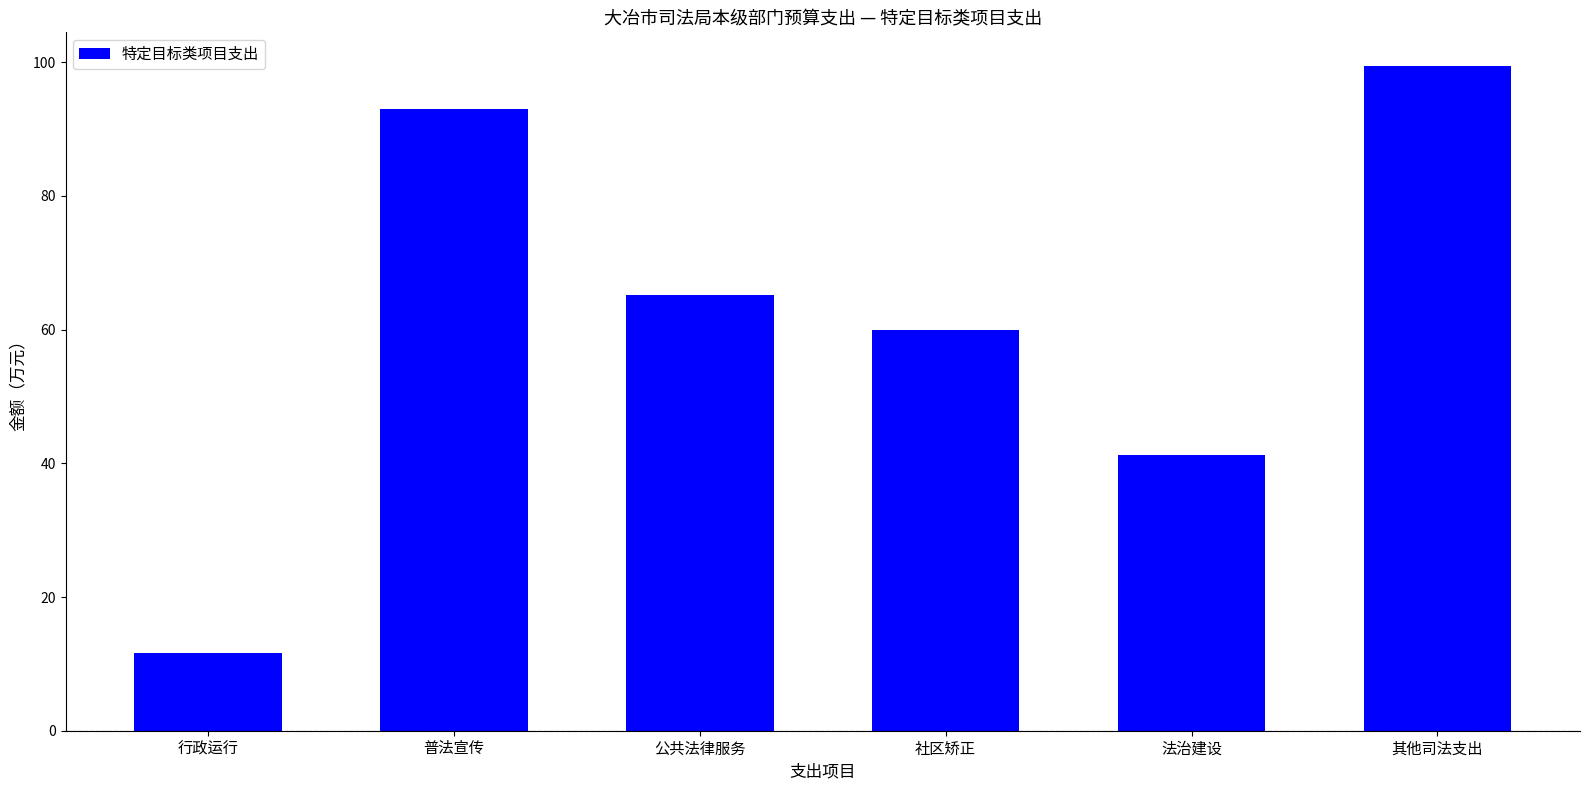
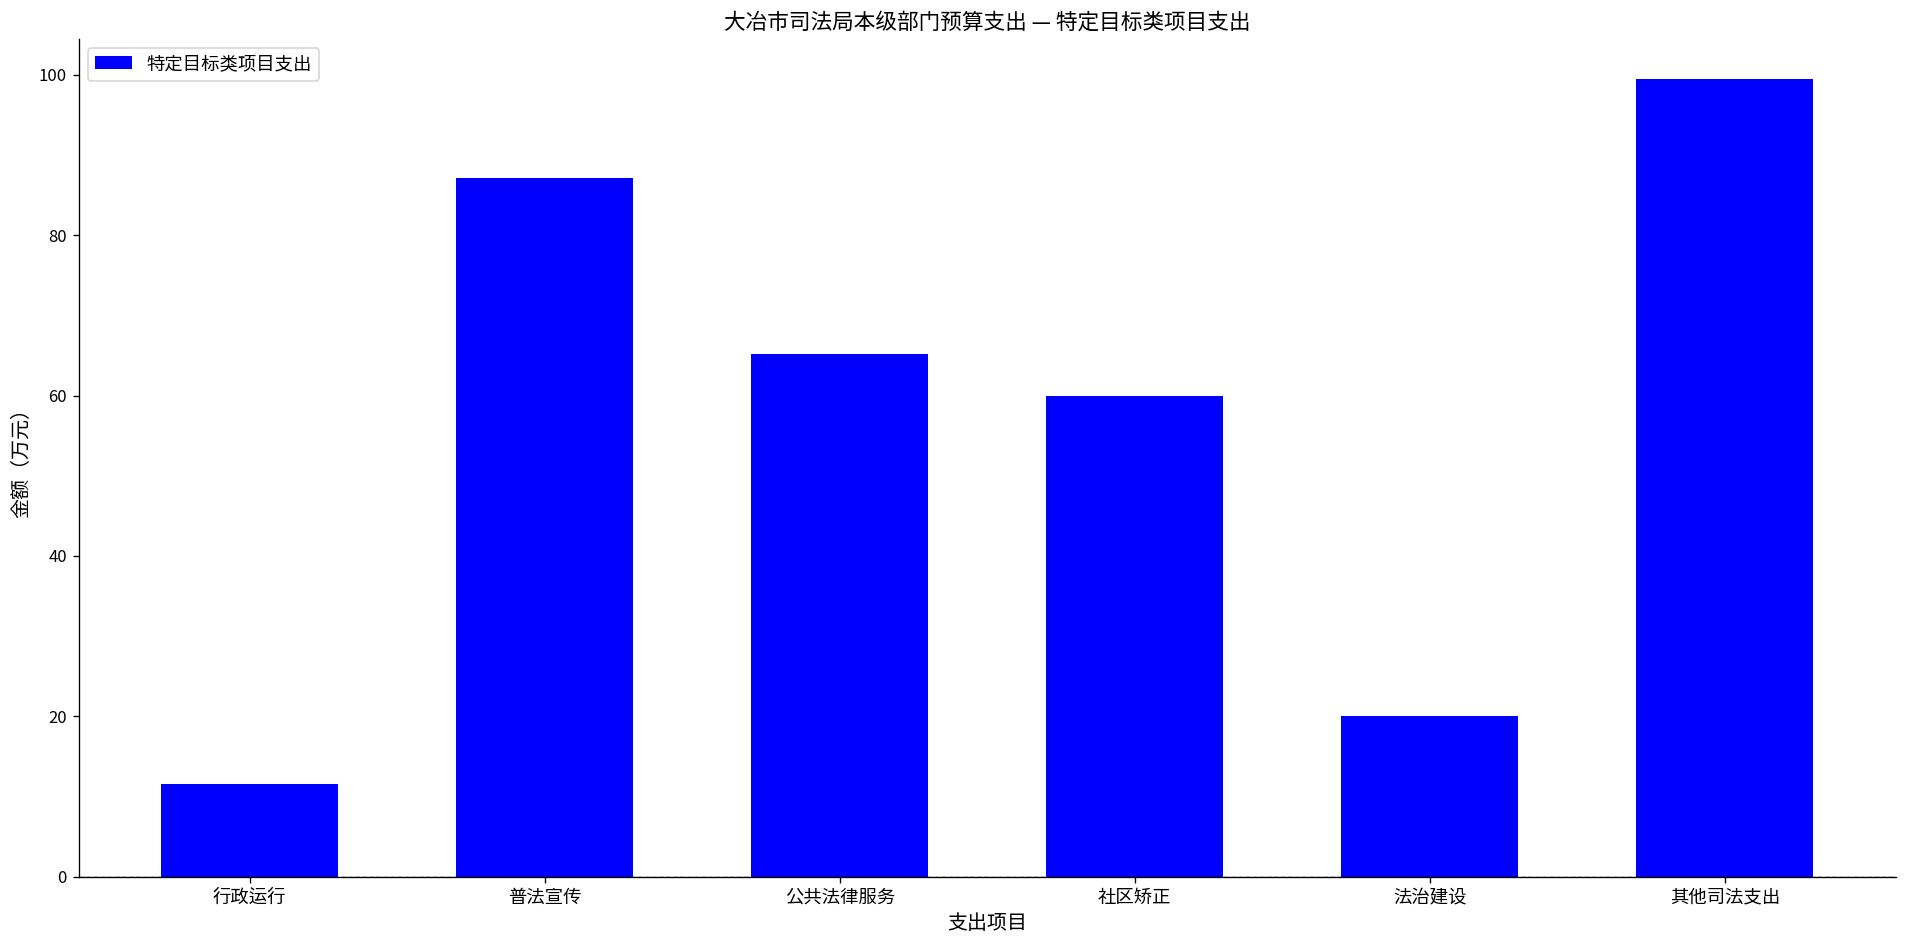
普法宣传: 93 -> 87
法治建设: 41 -> 20
